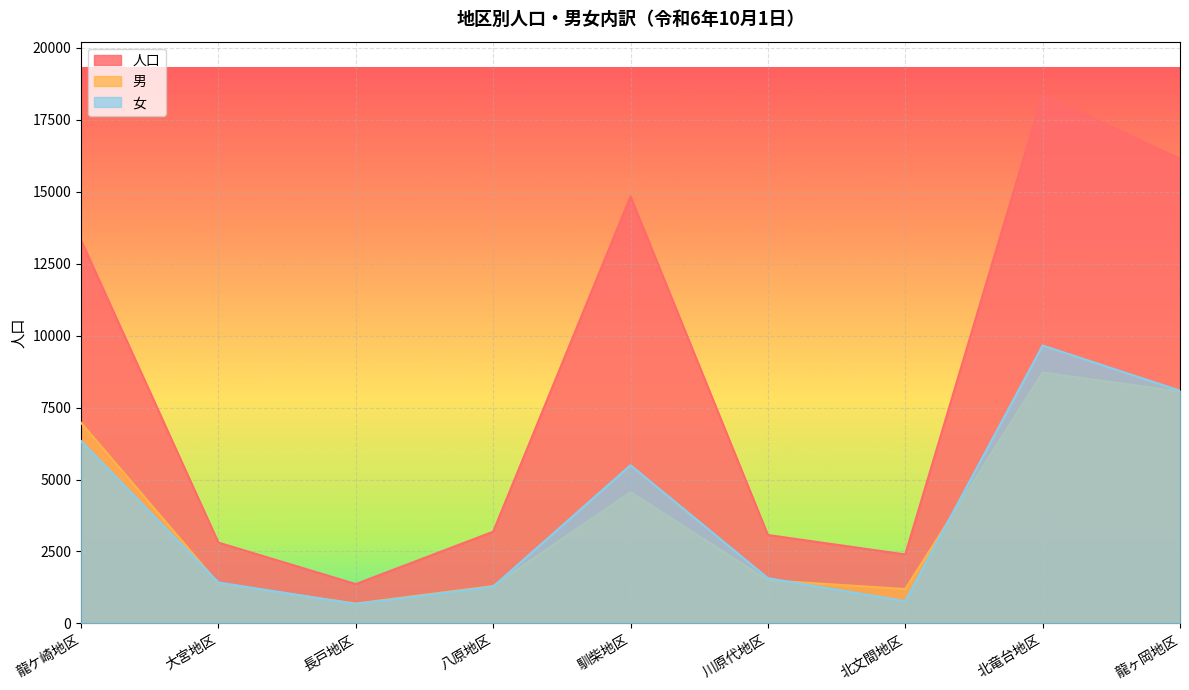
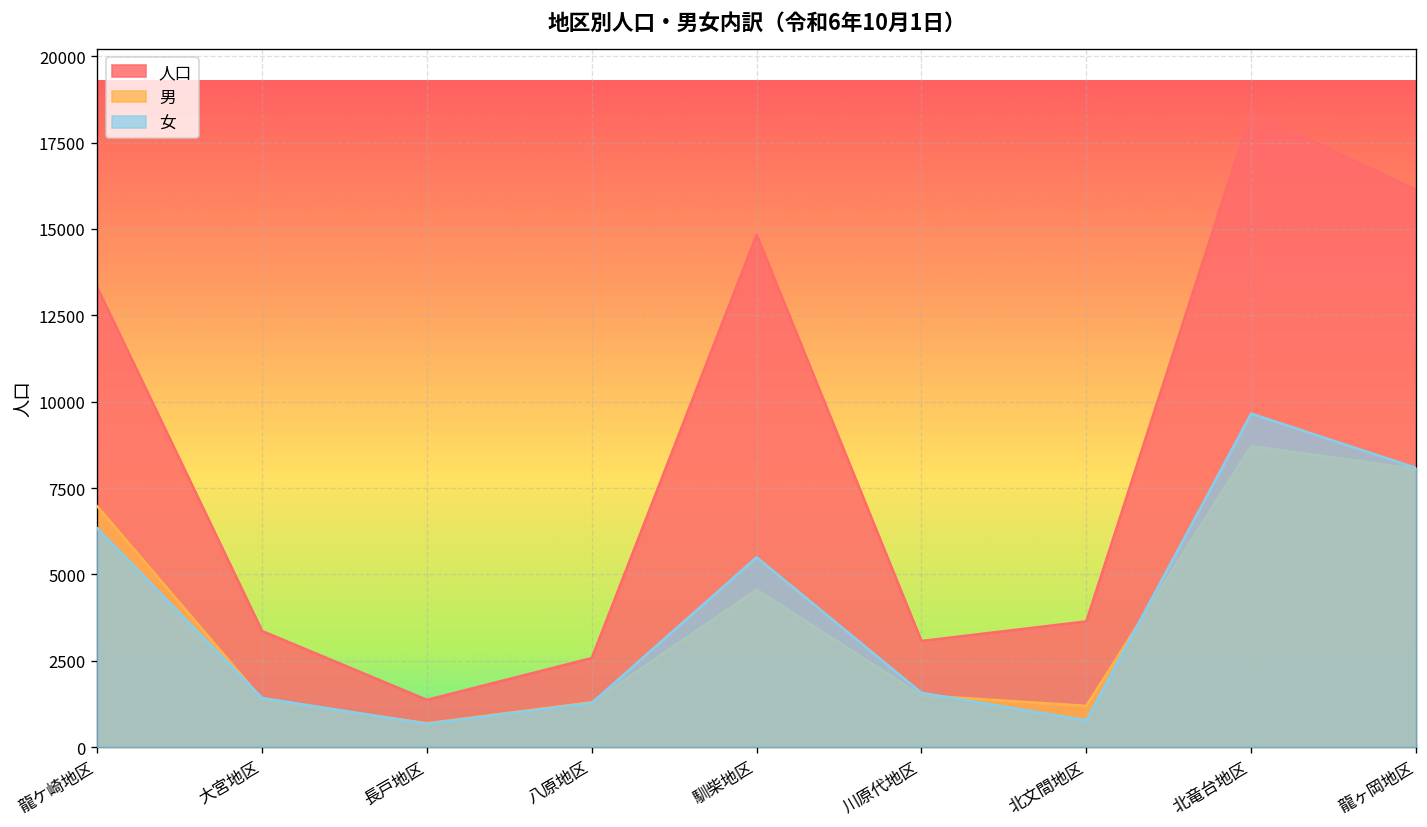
人口, 大宮地区: 2800 -> 3400
人口, 八原地区: 3200 -> 2600
人口, 北文間地区: 2400 -> 3600
